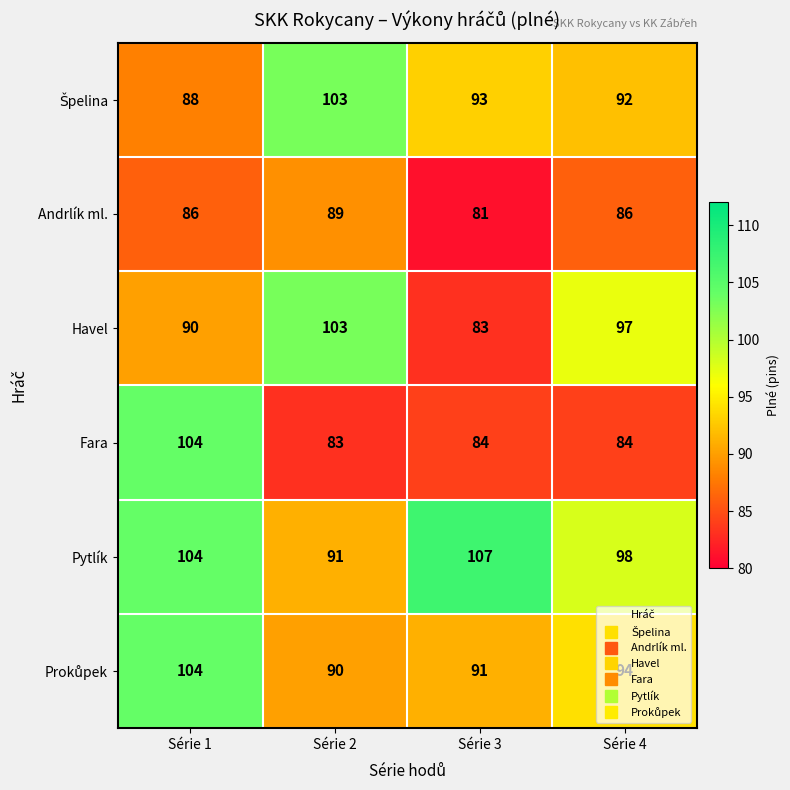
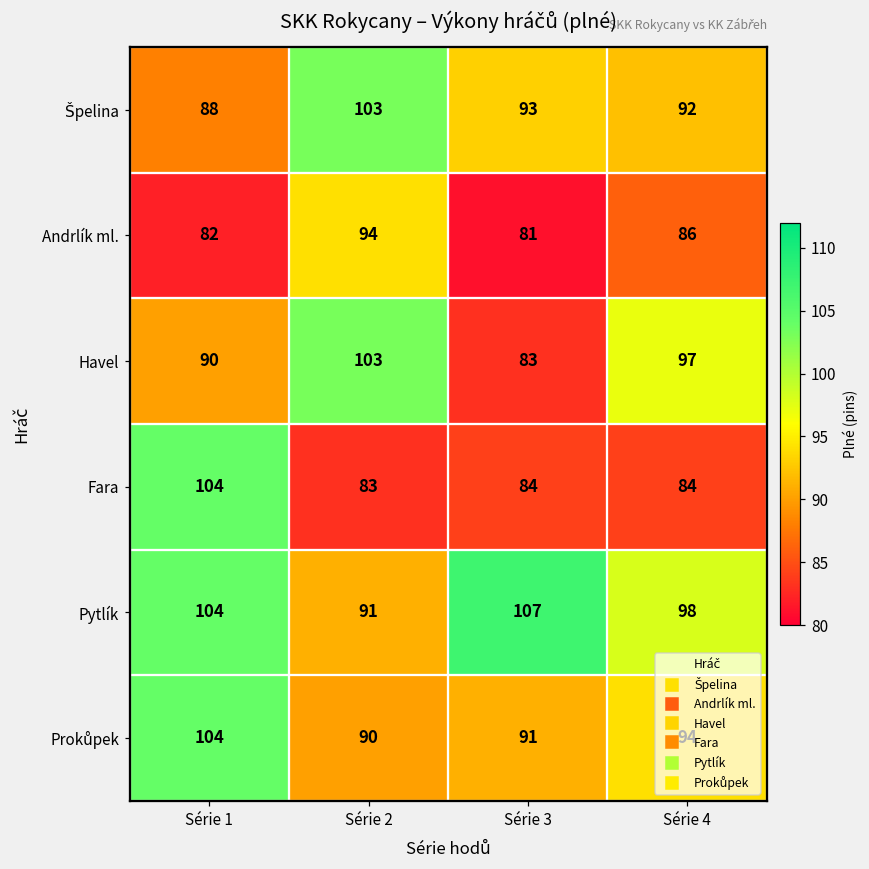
Andrlík ml., Série 1: 86 -> 82
Andrlík ml., Série 2: 89 -> 94
